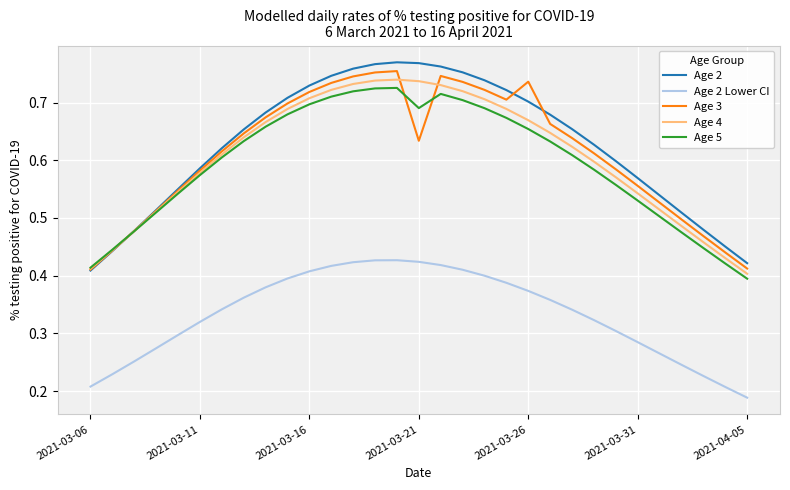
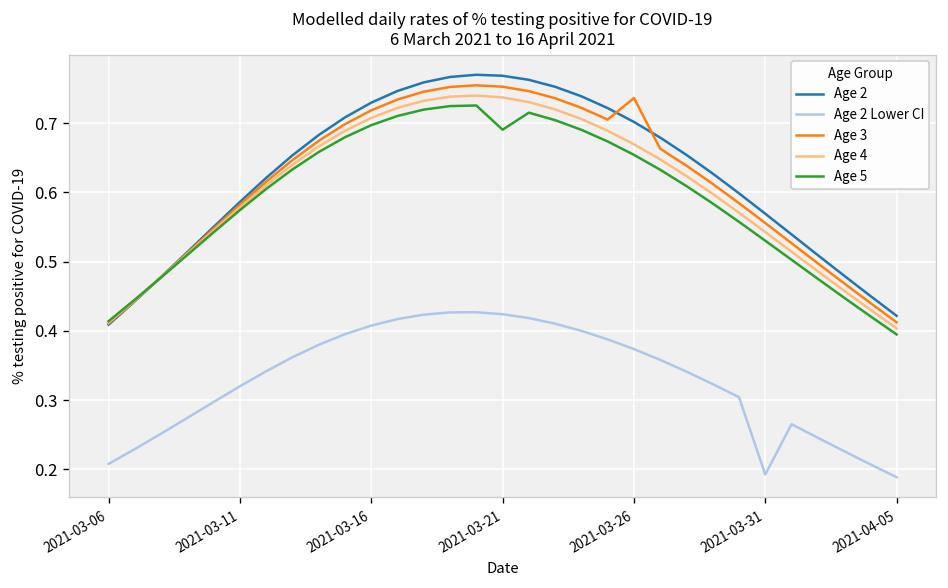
Age 3, 2021-03-21: 0.63 -> 0.75
Age 2 Lower CI, 2021-03-31: 0.28 -> 0.19
